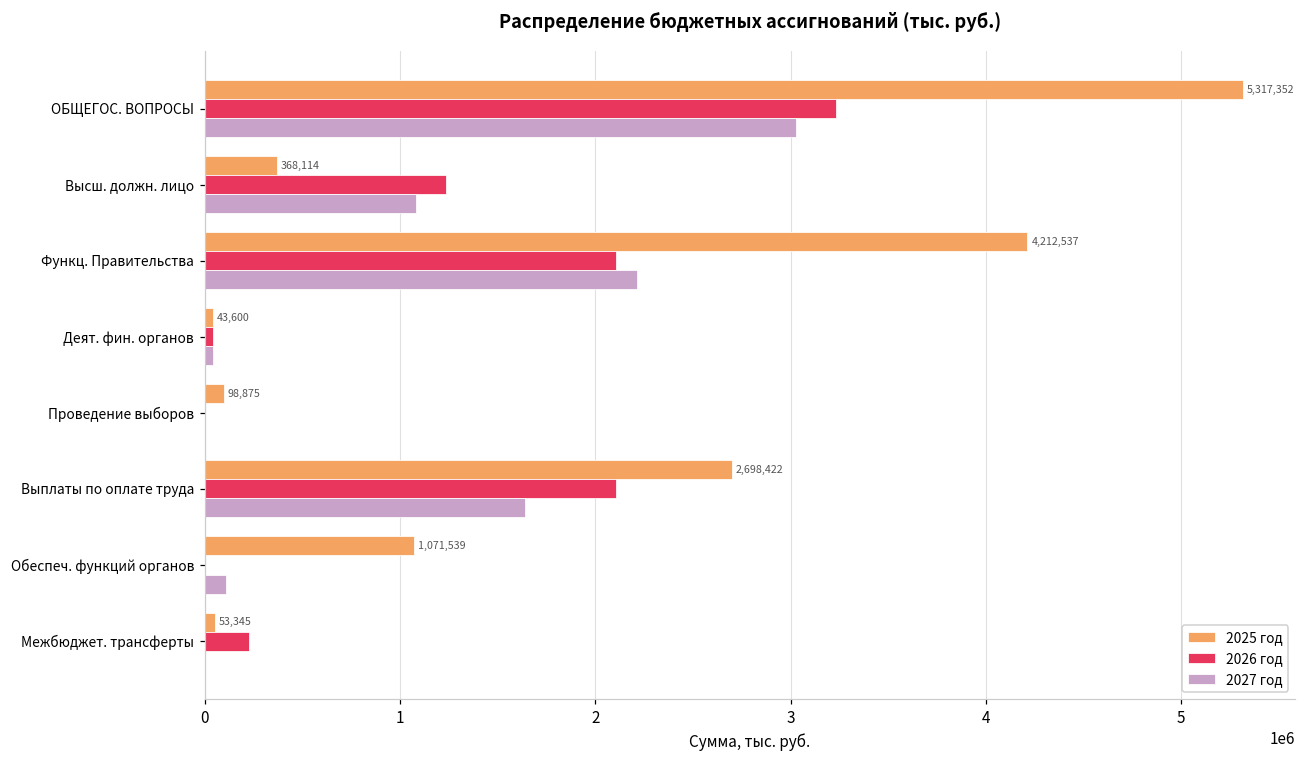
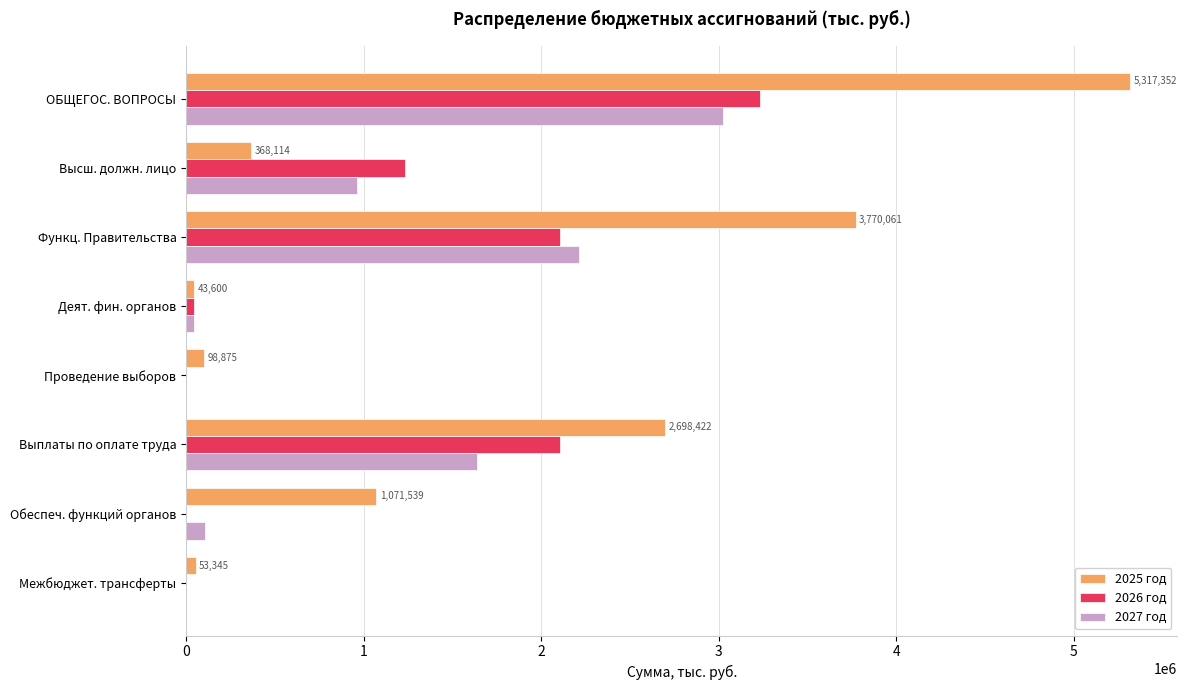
2027 год, Высш. должн. лицо: 1080000 -> 960000
2025 год, Функц. Правительства: 4,212,537 -> 3,770,061
2026 год, Межбюджет. трансферты: 230000 -> 0
